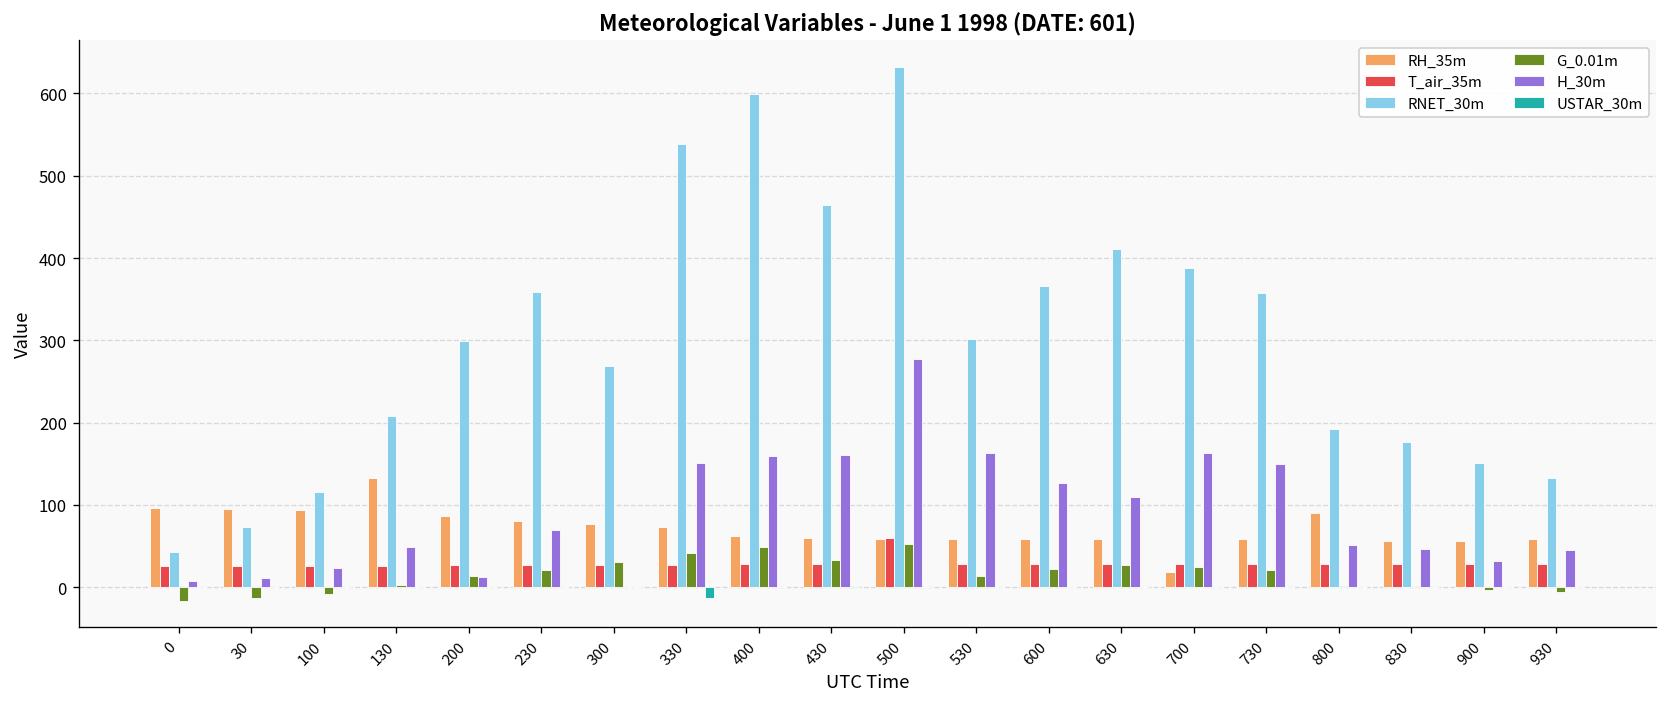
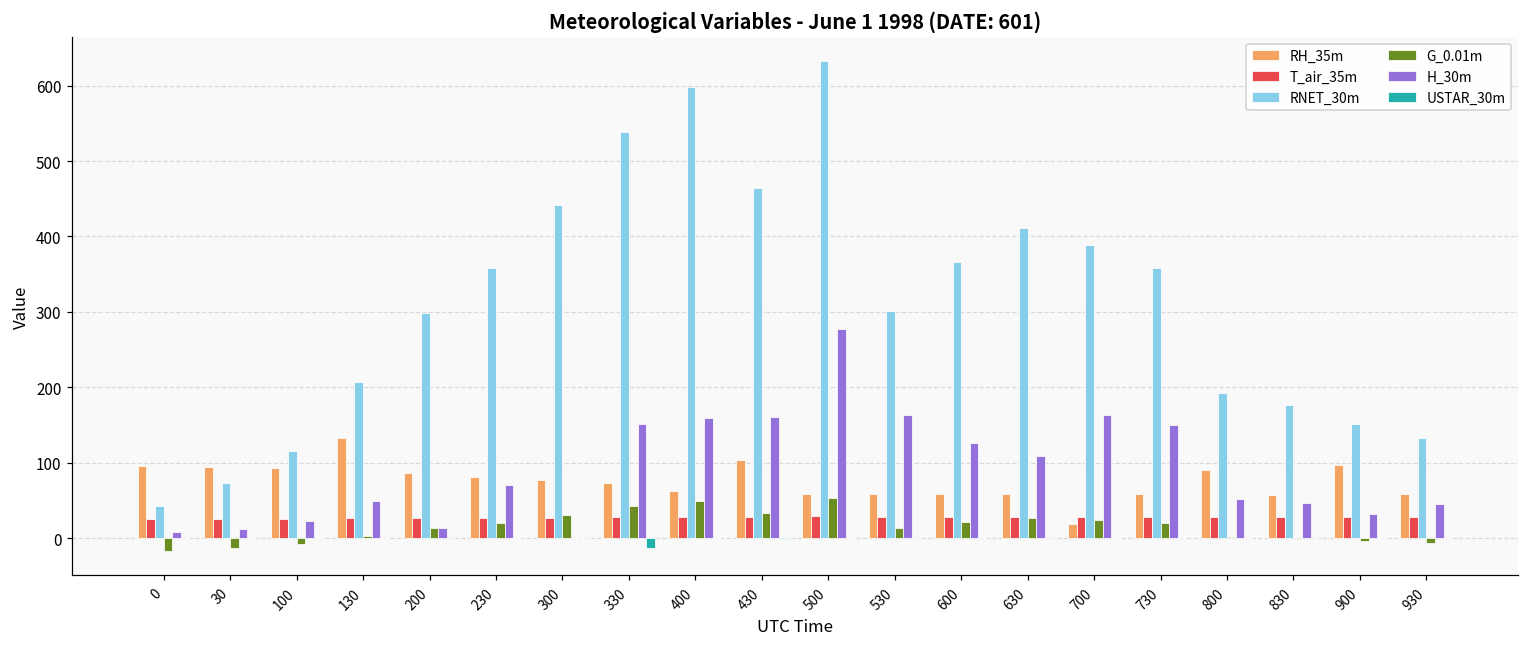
RNET_30m, 300: 270 -> 440
RH_35m, 430: 60 -> 100
T_air_35m, 500: 60 -> 30
RH_35m, 900: 60 -> 100
